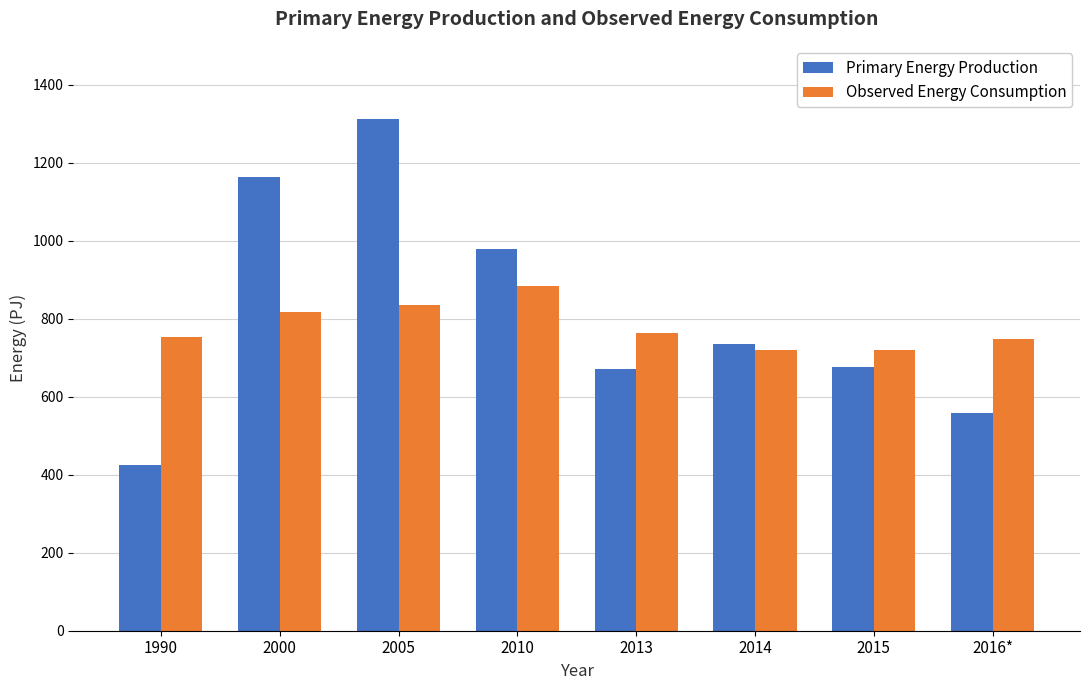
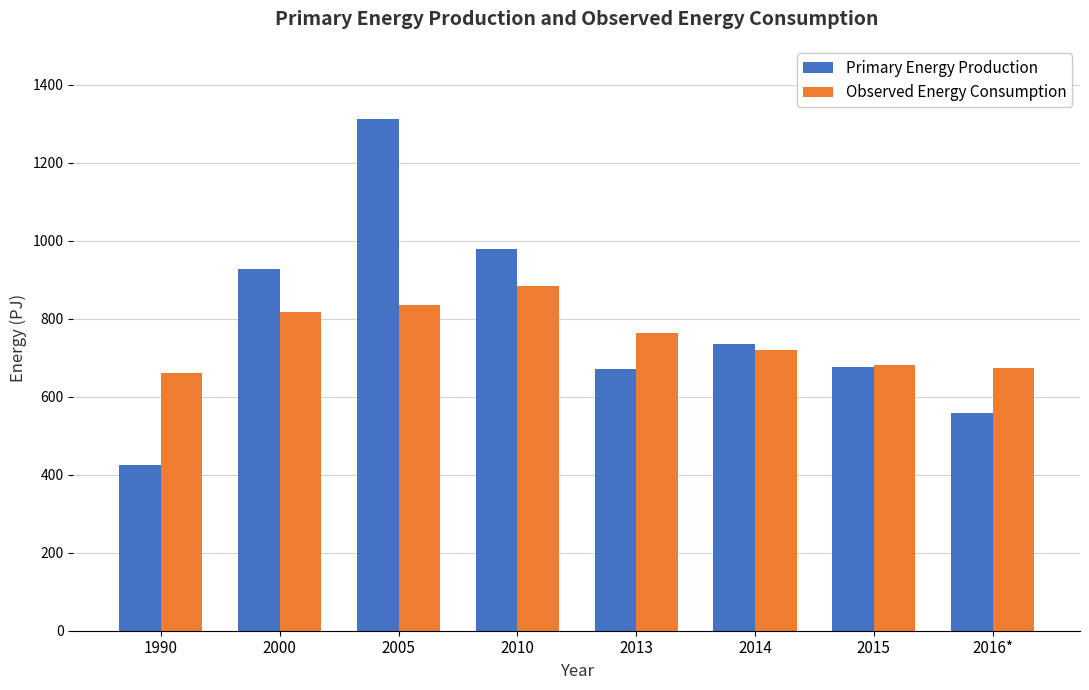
Observed Energy Consumption, 1990: 750 -> 660
Primary Energy Production, 2000: 1160 -> 930
Observed Energy Consumption, 2015: 720 -> 680
Observed Energy Consumption, 2016*: 750 -> 670
